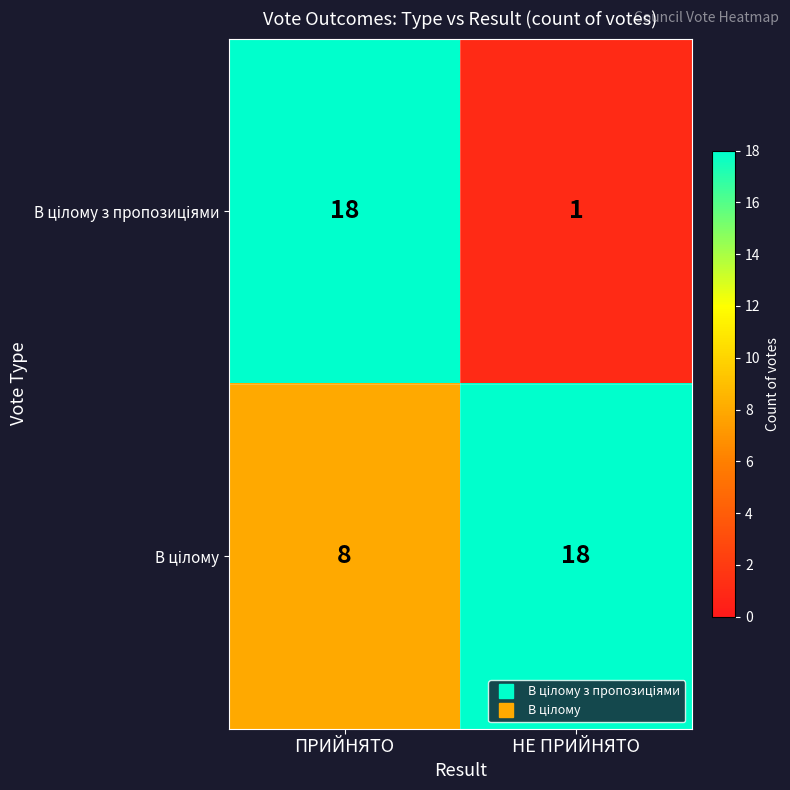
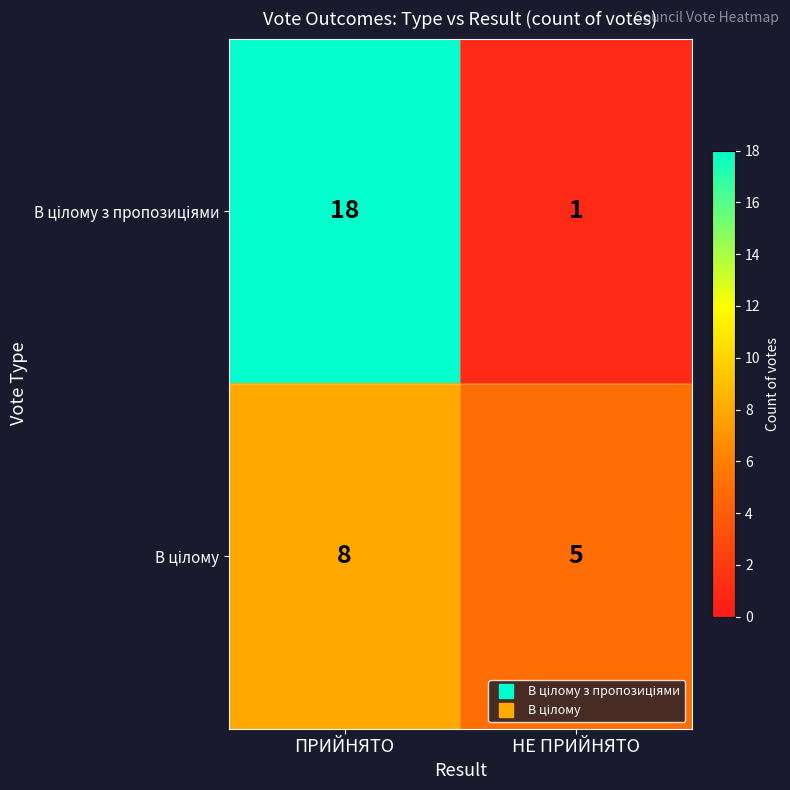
В цілому, НЕ ПРИЙНЯТО: 18 -> 5
